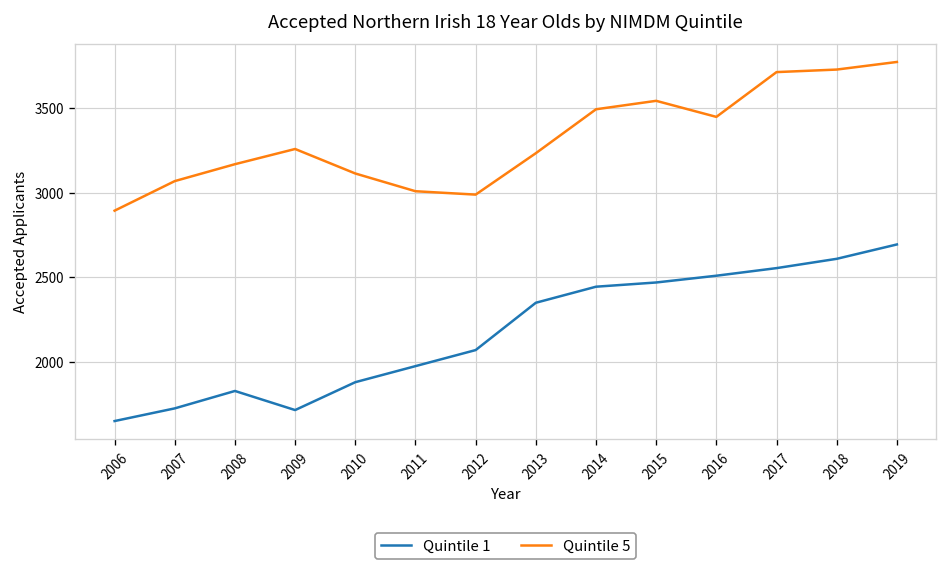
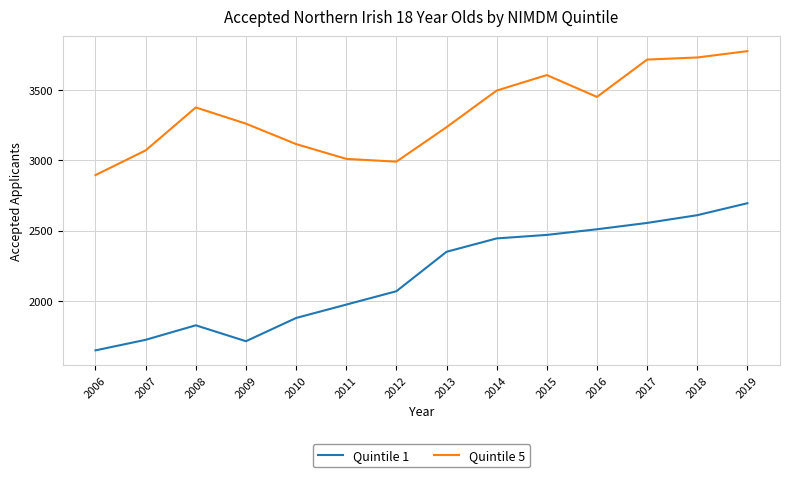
Quintile 5, 2008: 3170 -> 3380
Quintile 5, 2015: 3550 -> 3610
